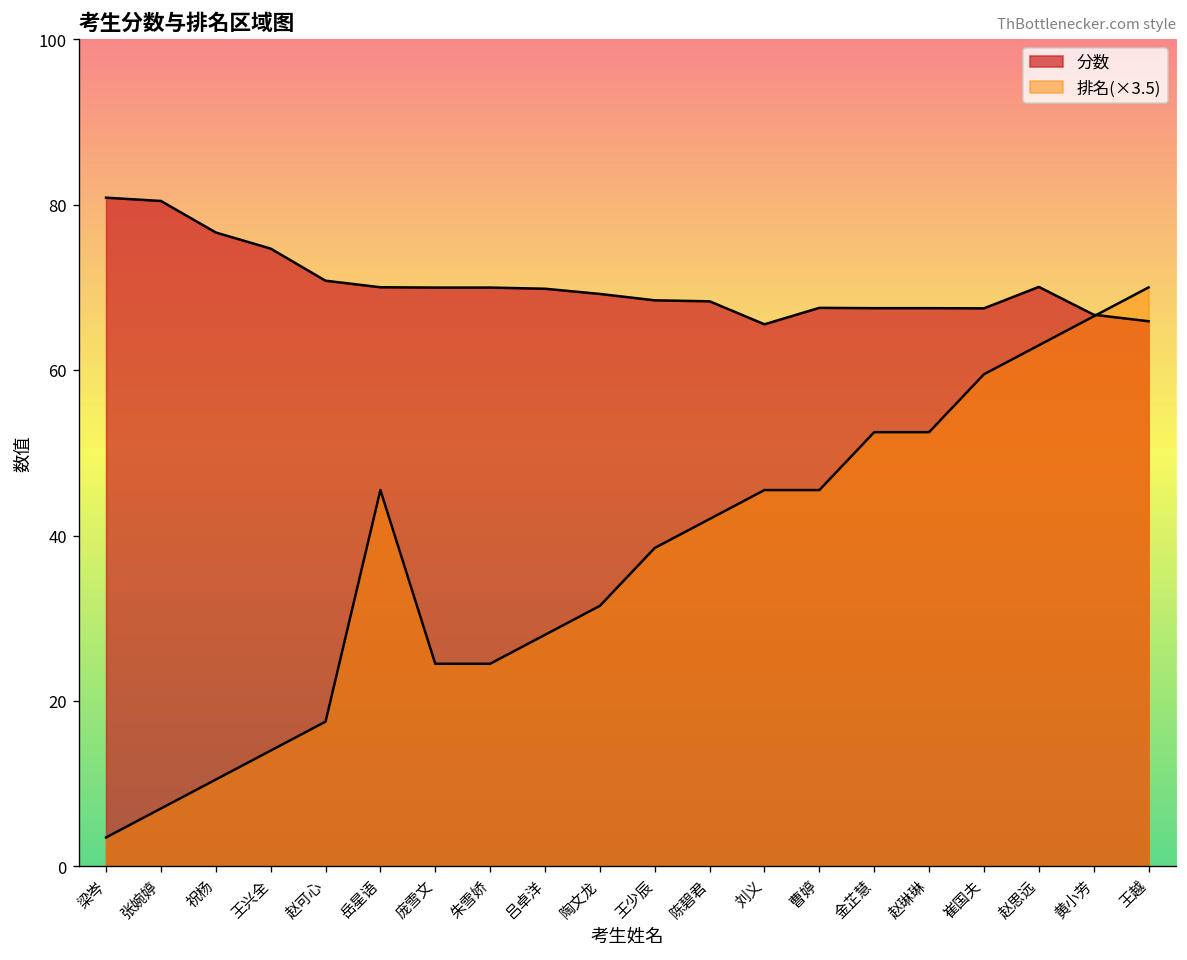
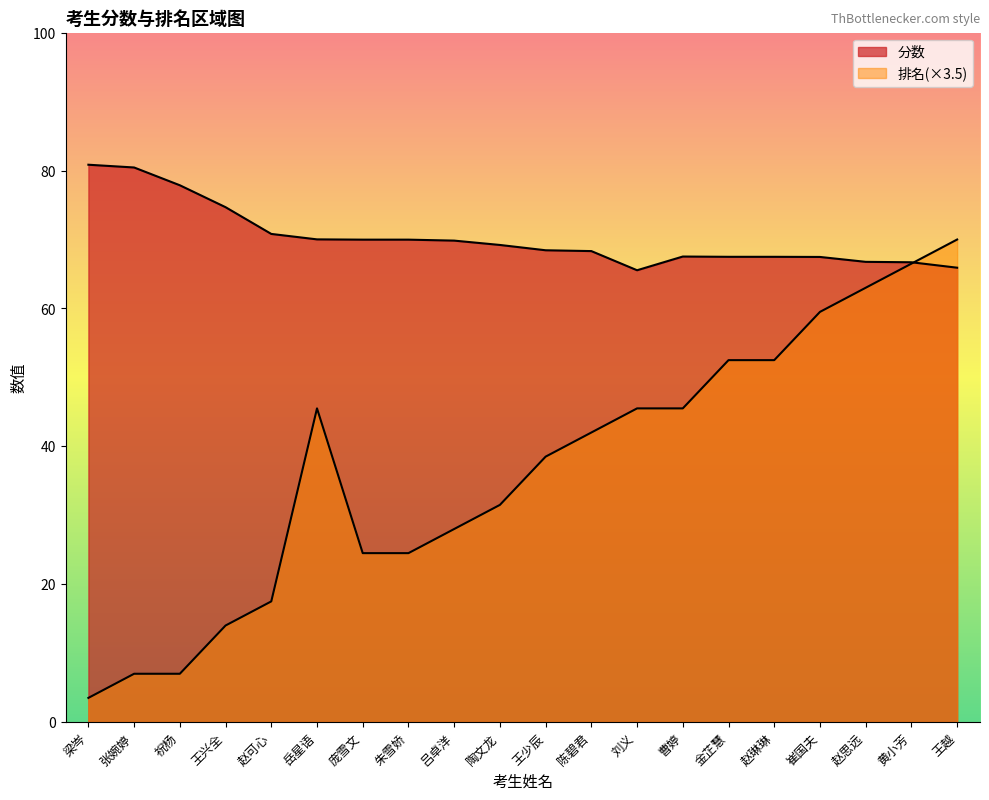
分数, 祝杨: 77 -> 78
排名(×3.5), 祝杨: 11 -> 7
分数, 赵思远: 70 -> 67
